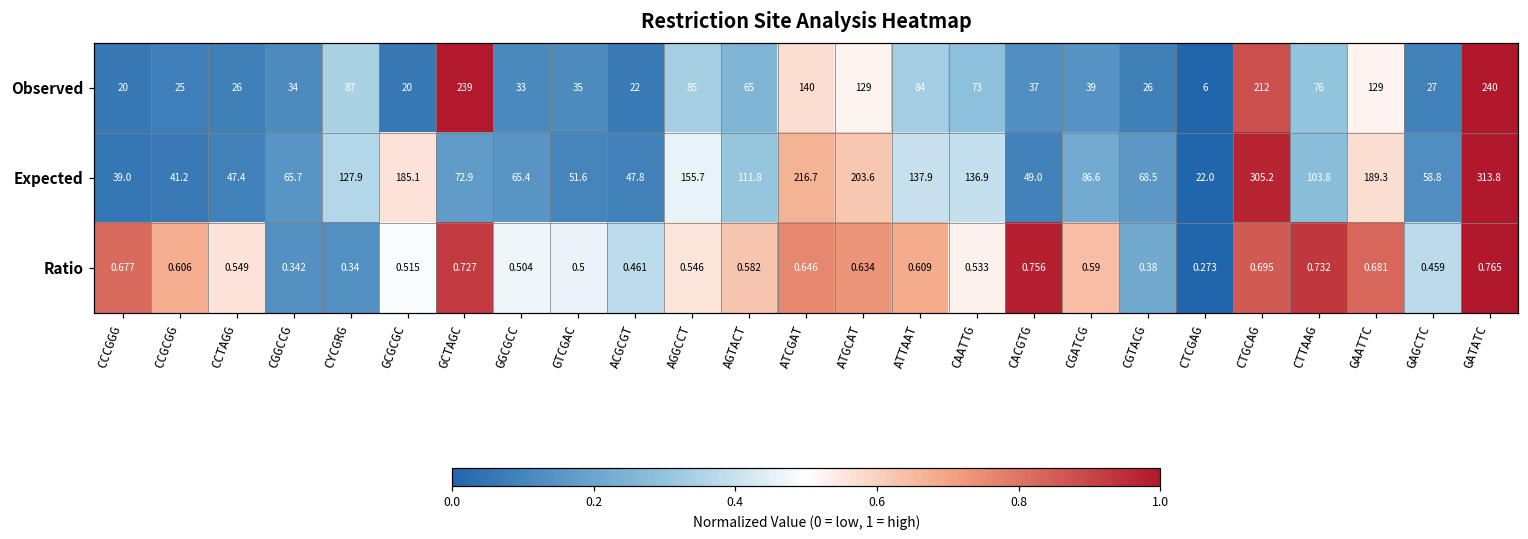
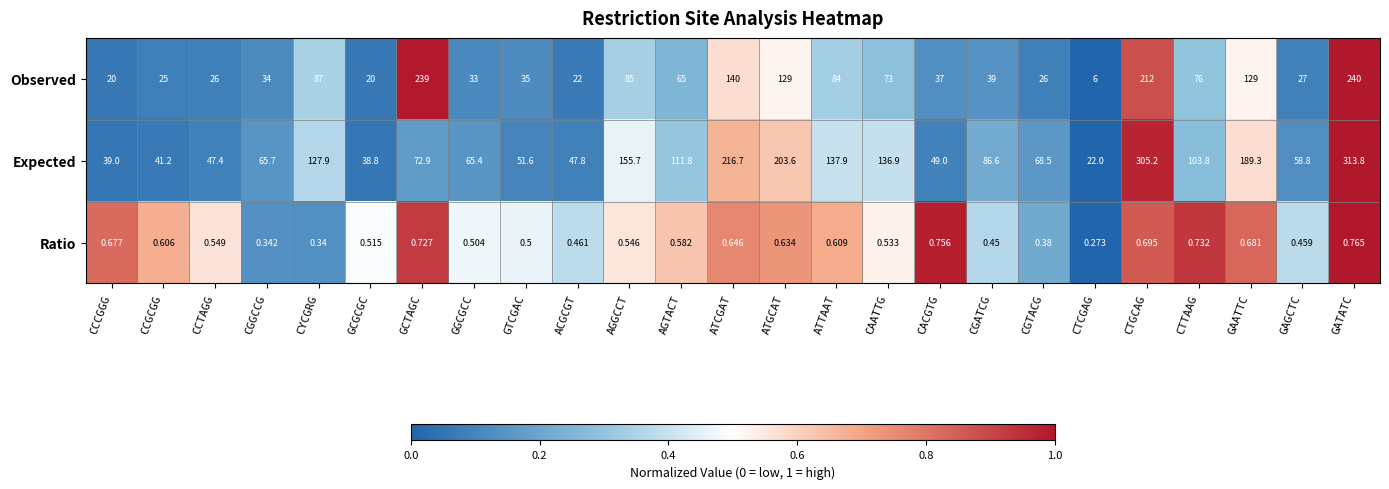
Expected, GCGCGC: 185.1 -> 38.8
Ratio, CGATCG: 0.59 -> 0.45
